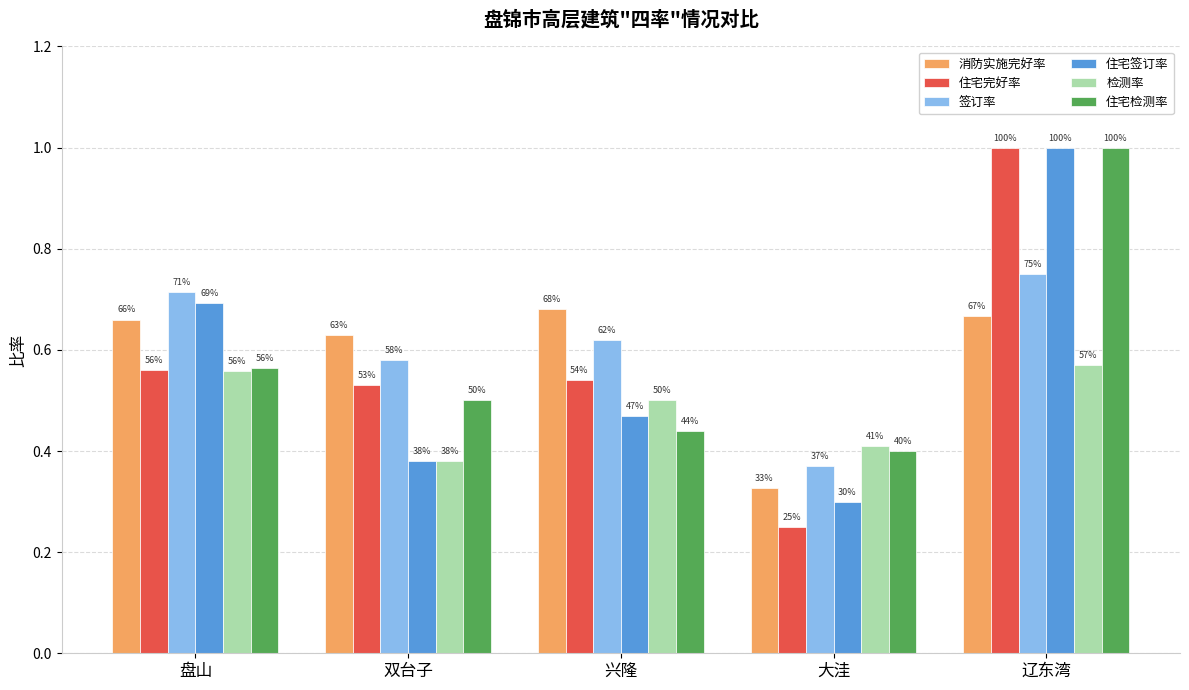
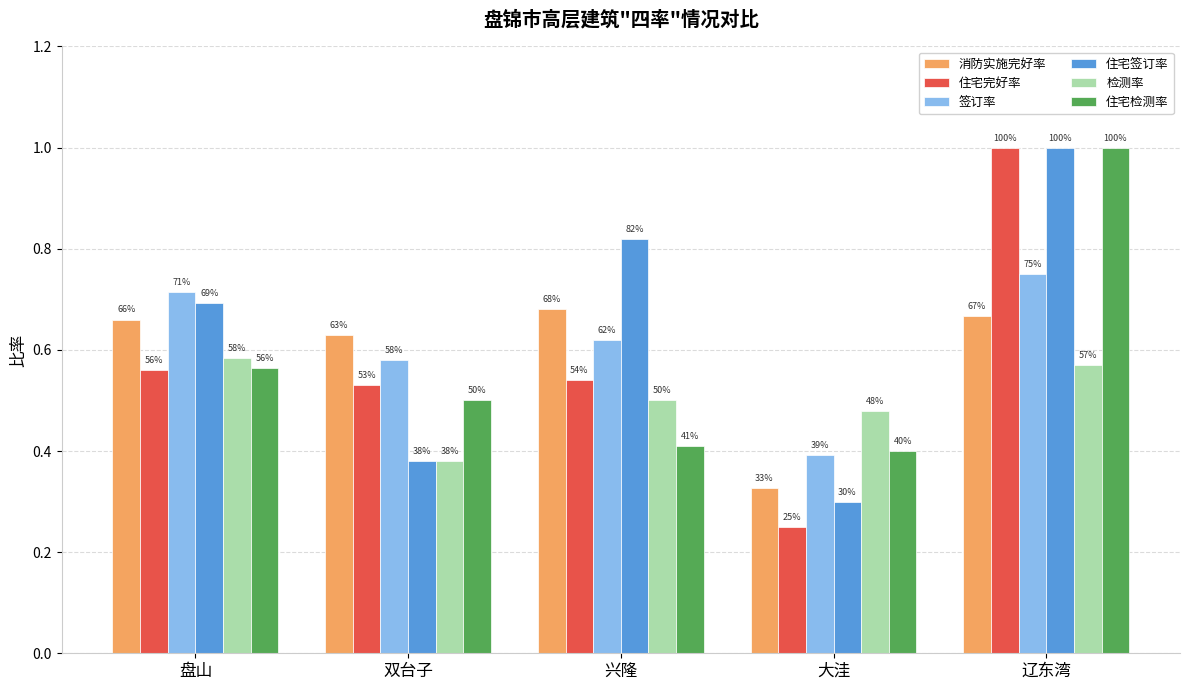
检测率, 盘山: 56% -> 58%
住宅签订率, 兴隆: 47% -> 82%
住宅检测率, 兴隆: 44% -> 41%
签订率, 大洼: 37% -> 39%
检测率, 大洼: 41% -> 48%
